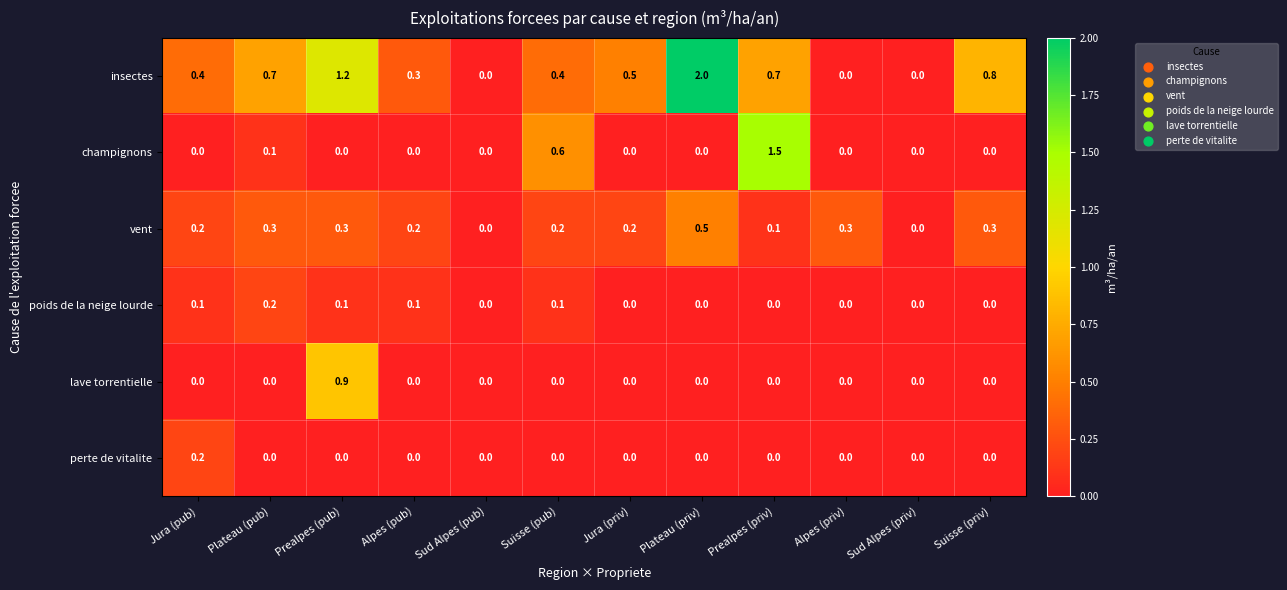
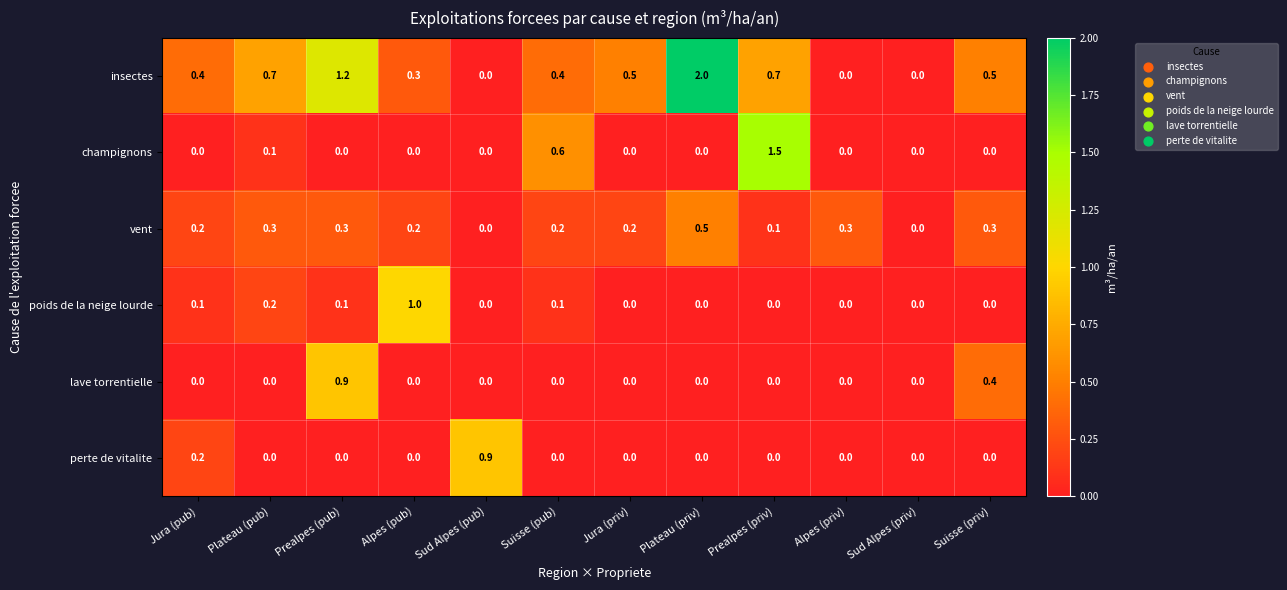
insectes, Suisse (priv): 0.8 -> 0.5
poids de la neige lourde, Alpes (pub): 0.1 -> 1.0
lave torrentielle, Suisse (priv): 0.0 -> 0.4
perte de vitalite, Sud Alpes (pub): 0.0 -> 0.9
